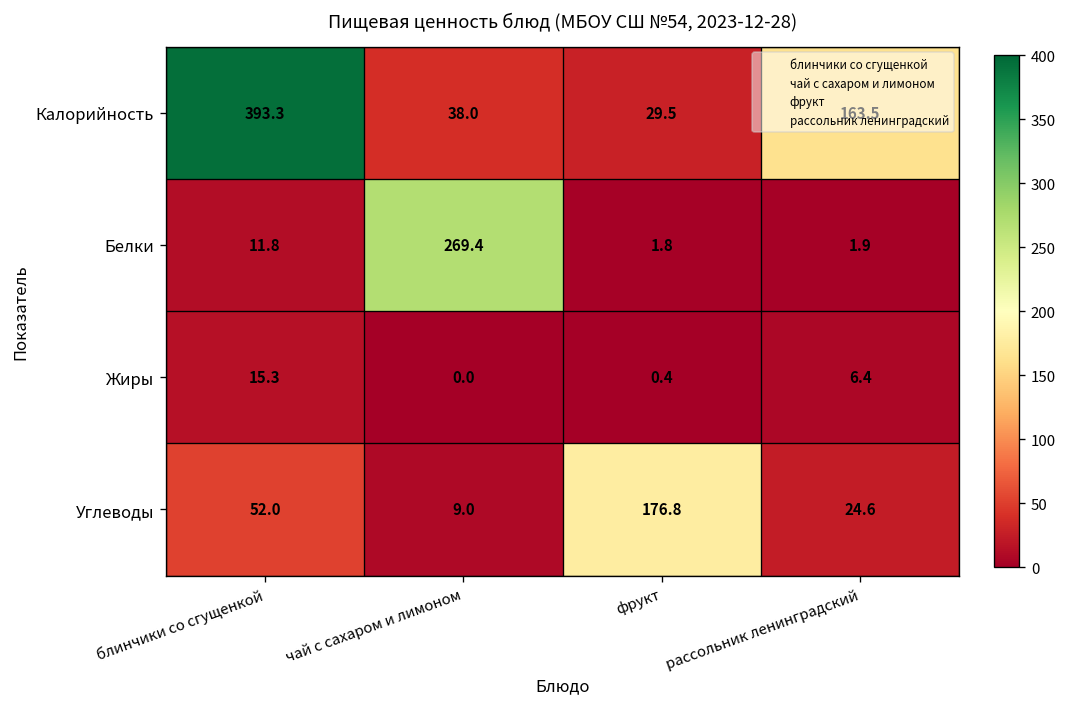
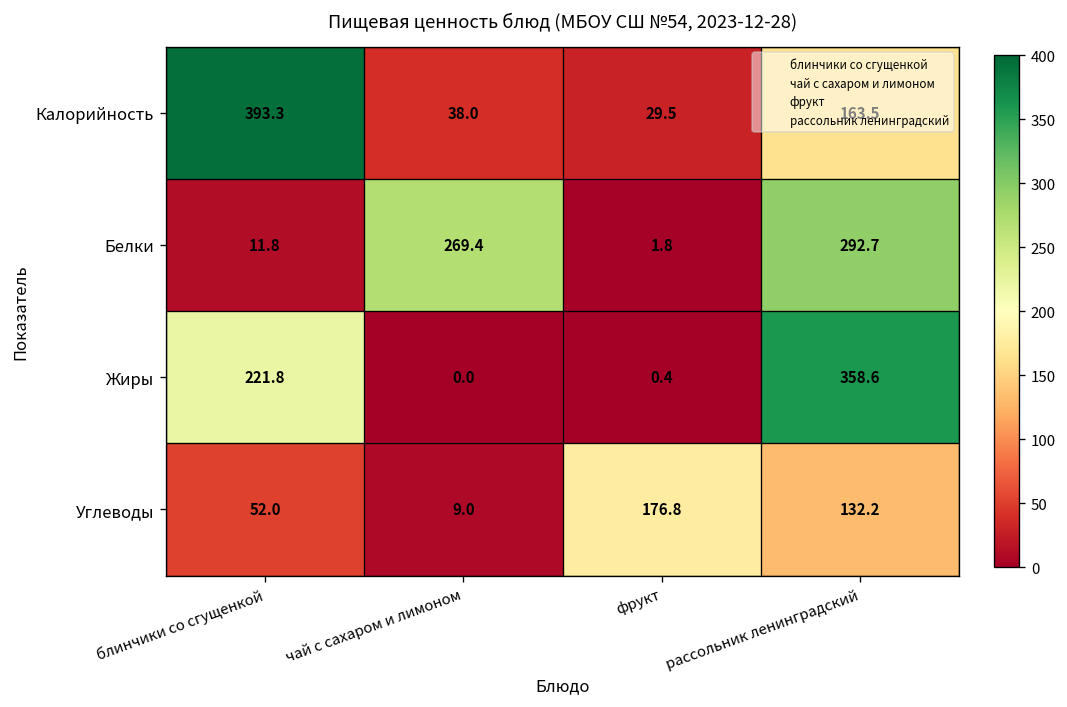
Белки, рассольник ленинградский: 1.9 -> 292.7
Жиры, блинчики со сгущенкой: 15.3 -> 221.8
Жиры, рассольник ленинградский: 6.4 -> 358.6
Углеводы, рассольник ленинградский: 24.6 -> 132.2
